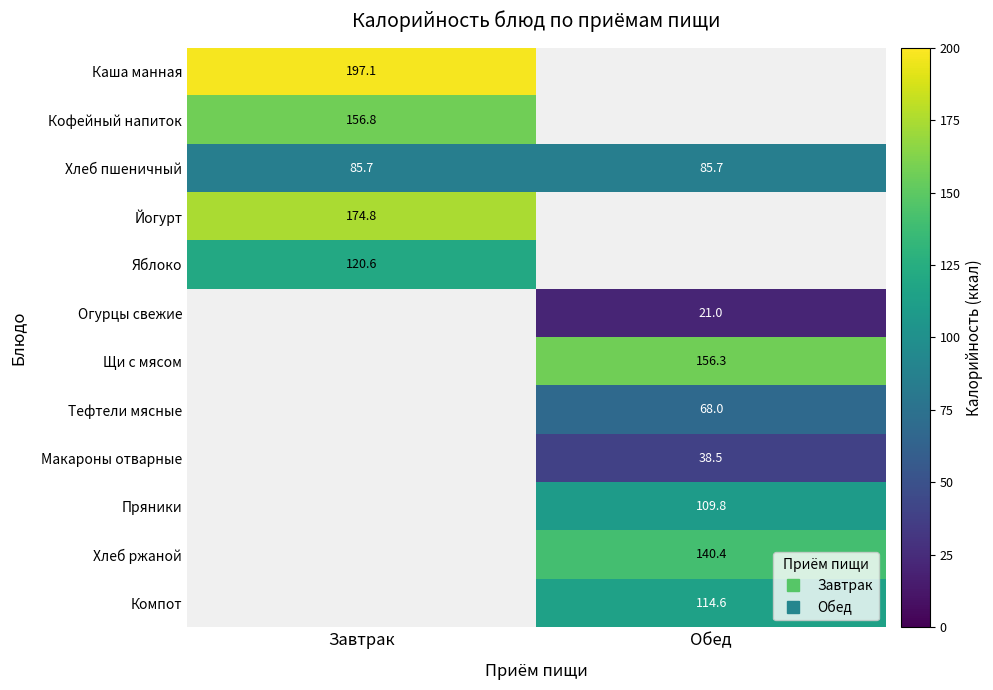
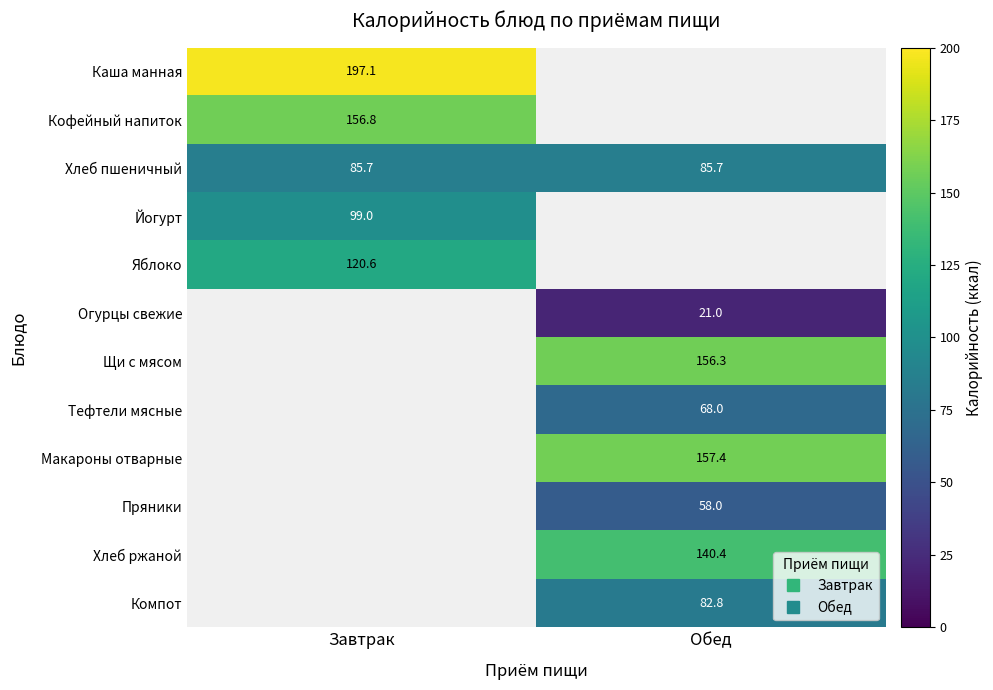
Йогурт, Завтрак: 174.8 -> 99.0
Макароны отварные, Обед: 38.5 -> 157.4
Пряники, Обед: 109.8 -> 58.0
Компот, Обед: 114.6 -> 82.8
